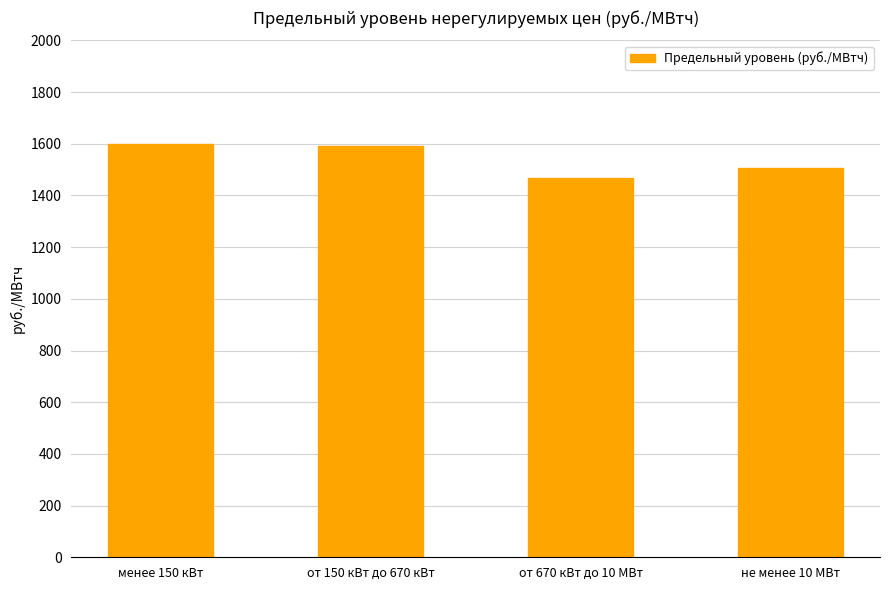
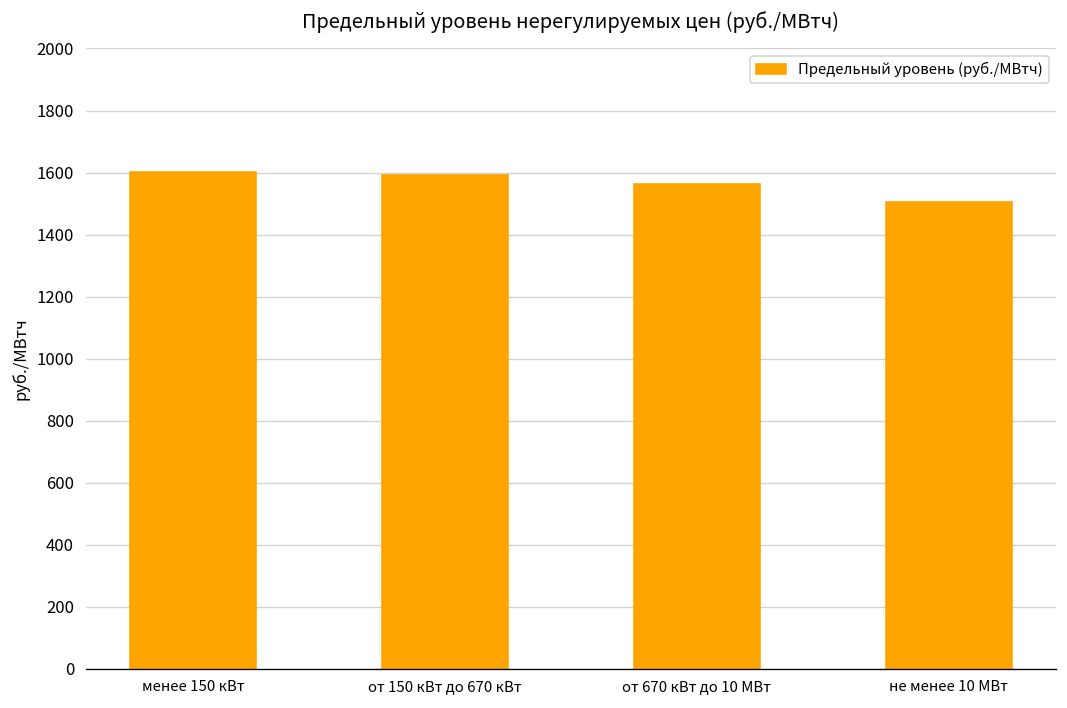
от 670 кВт до 10 МВт: 1470 -> 1560
